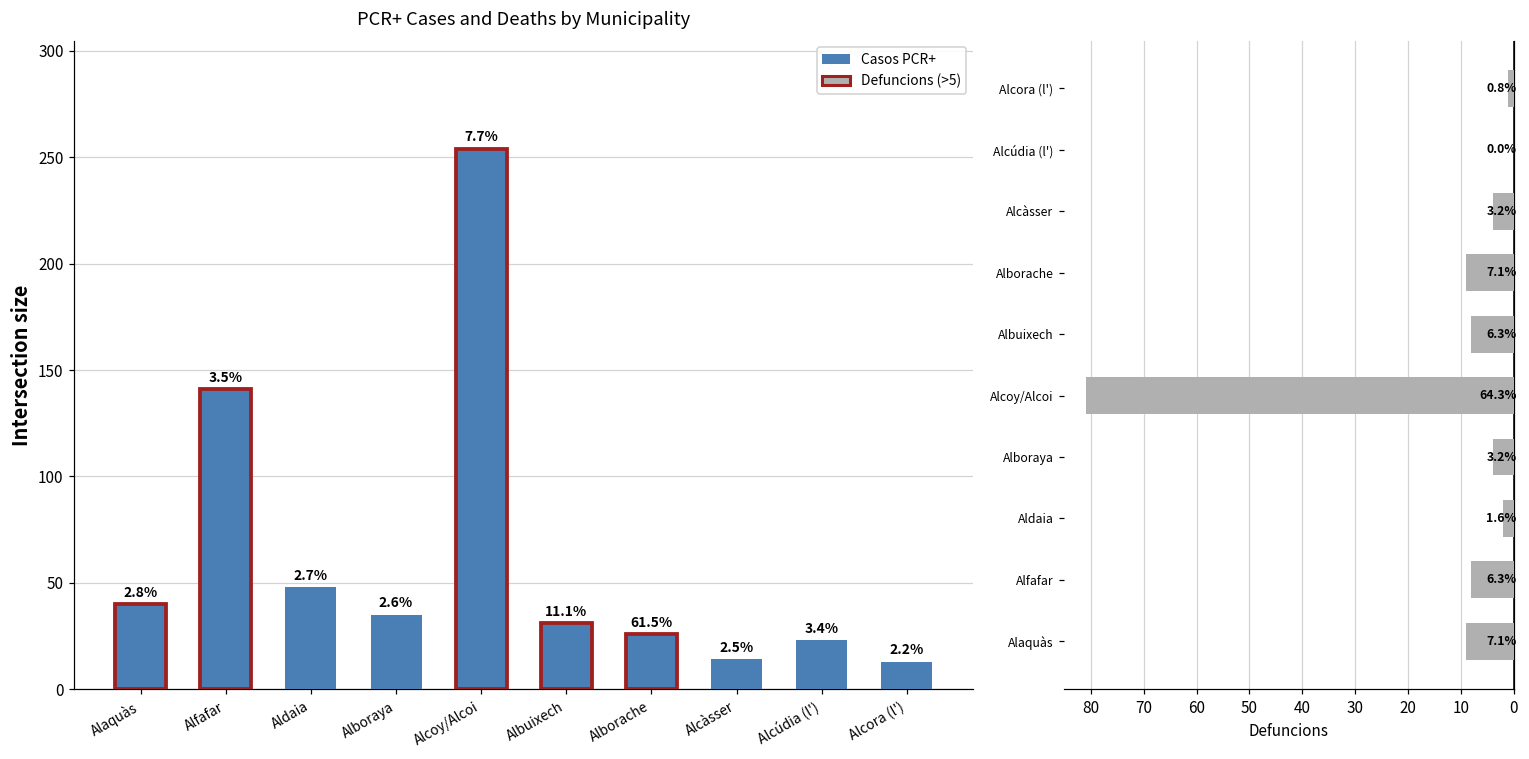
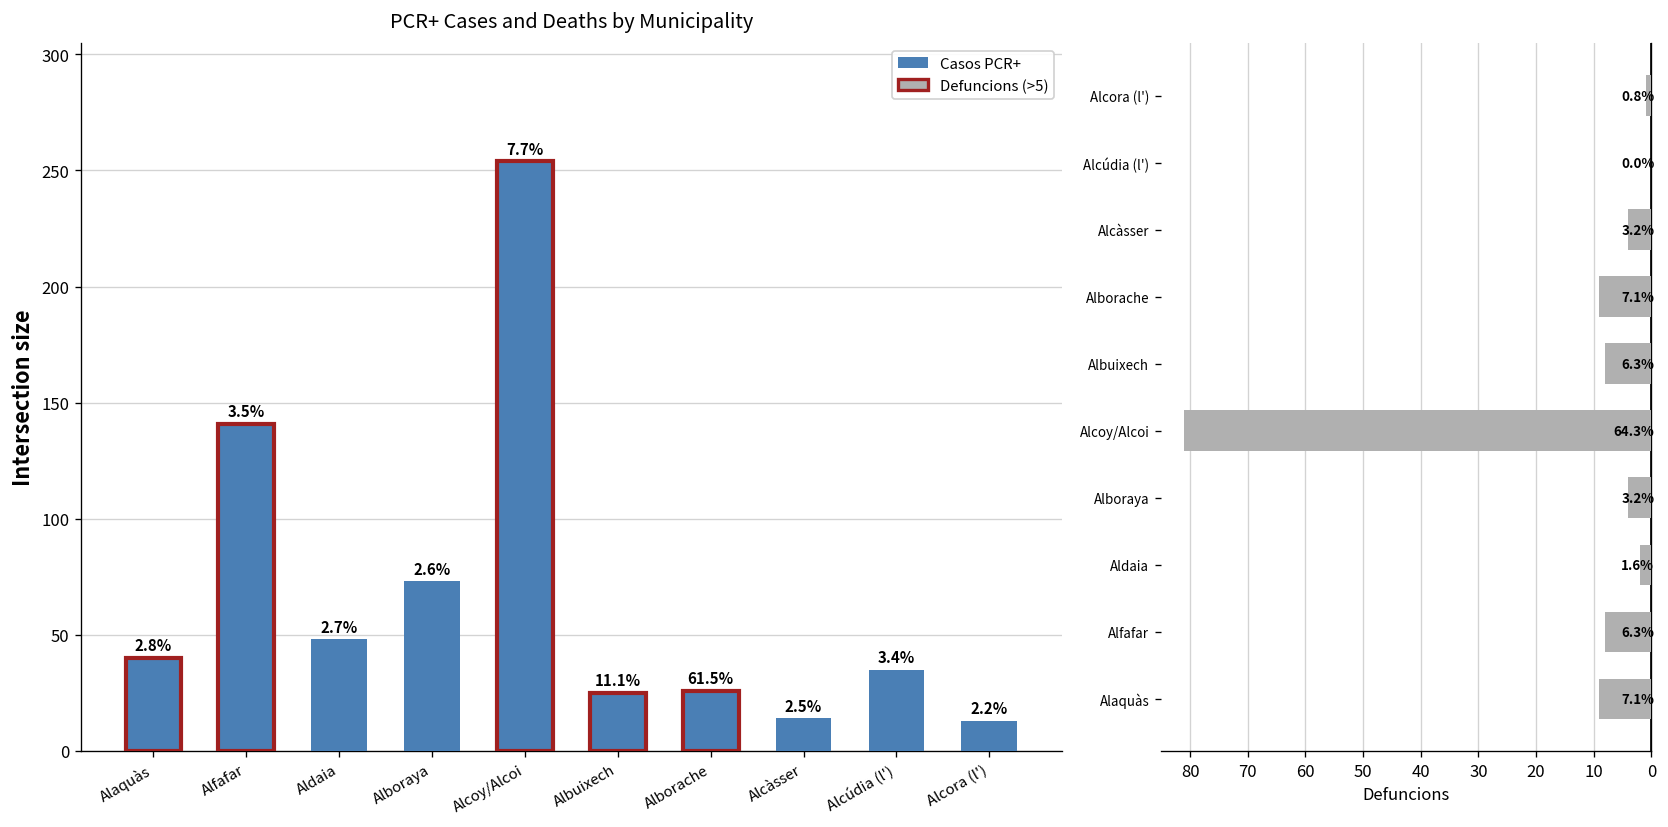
PCR+ Cases and Deaths by Municipality, Alboraya: 35 -> 73
PCR+ Cases and Deaths by Municipality, Albuixech: 31 -> 25
PCR+ Cases and Deaths by Municipality, Alcúdia (l'): 23 -> 35
